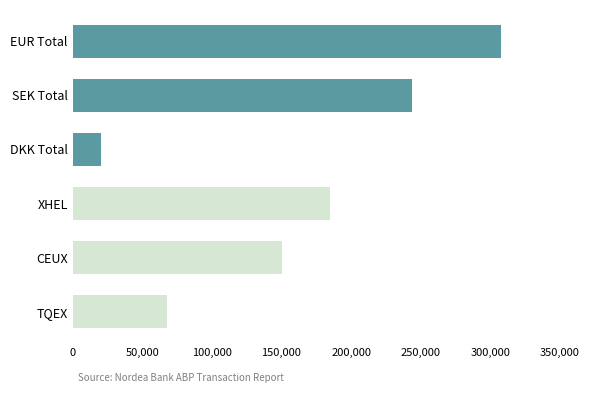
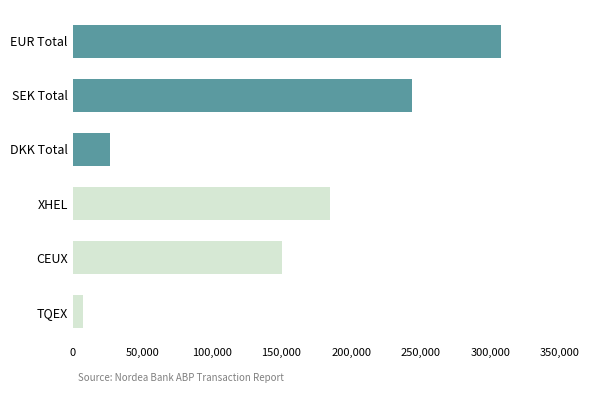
DKK Total: 20,000 -> 27,000
TQEX: 68,000 -> 8,000
